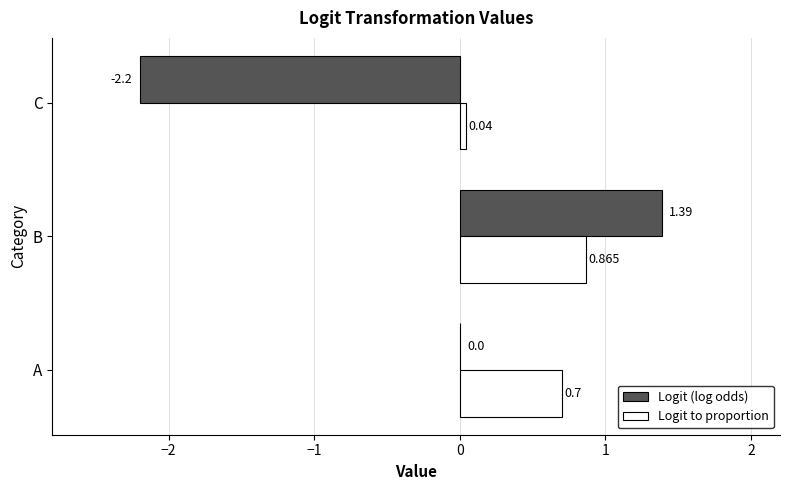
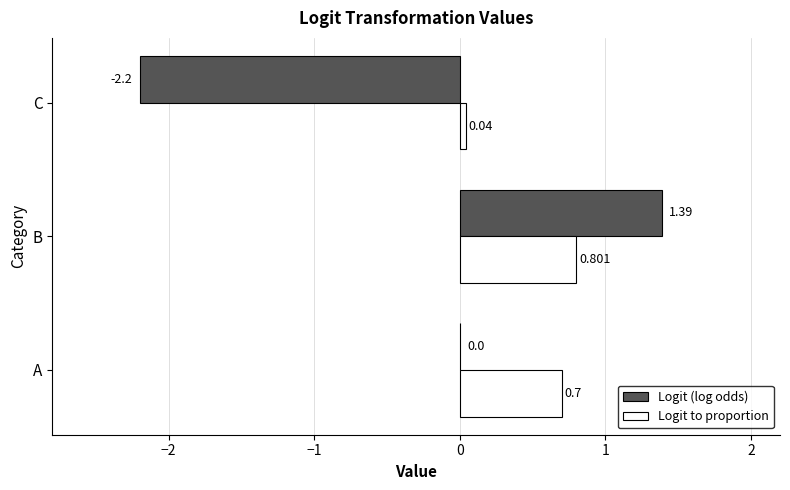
Logit to proportion, B: 0.865 -> 0.801
